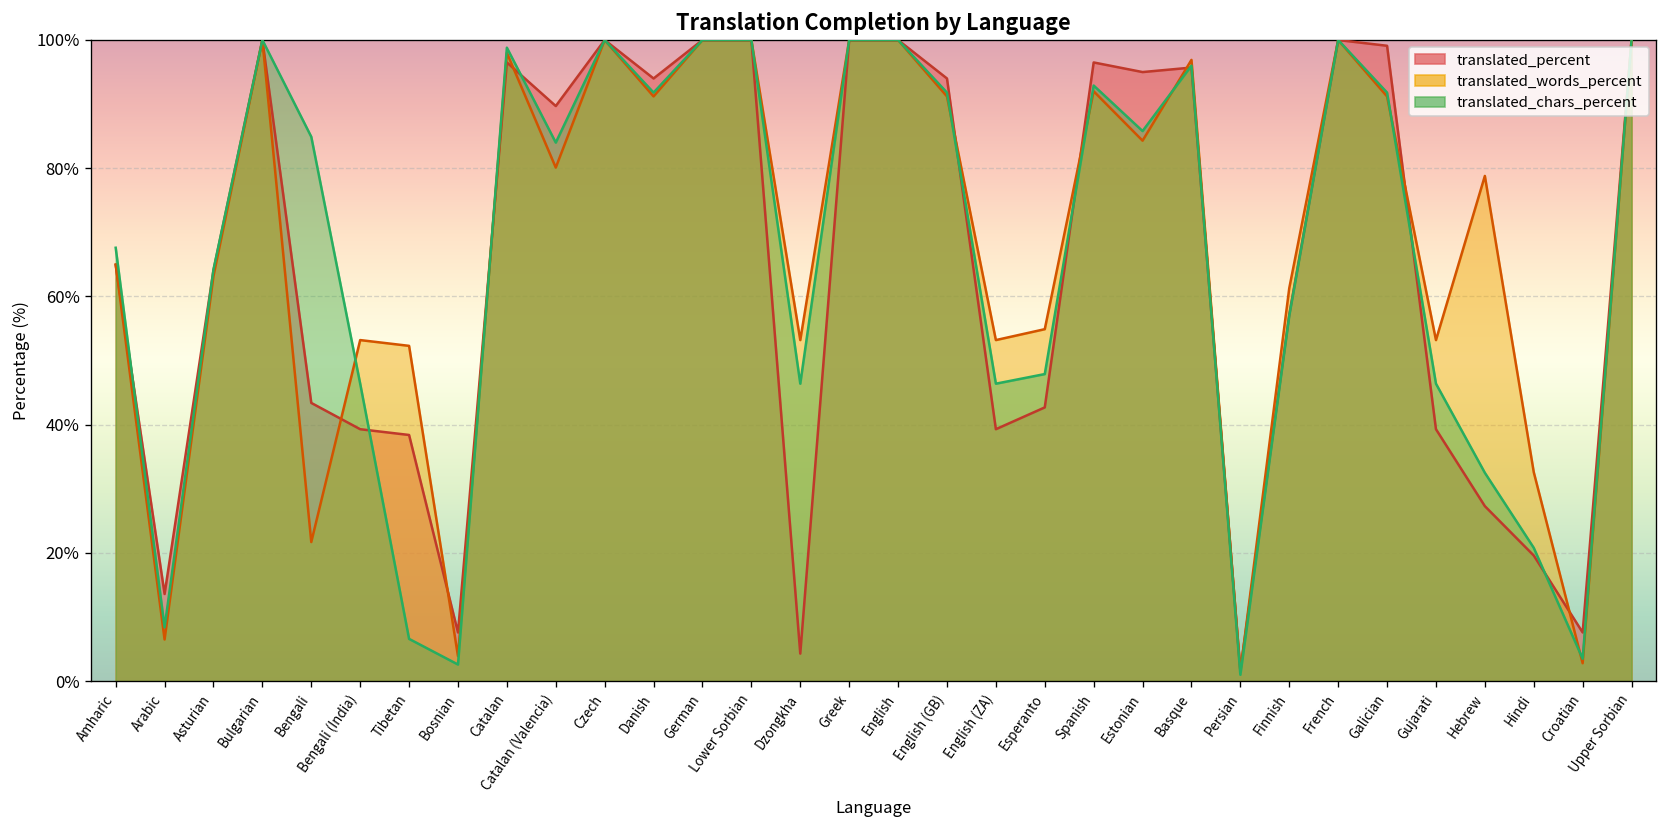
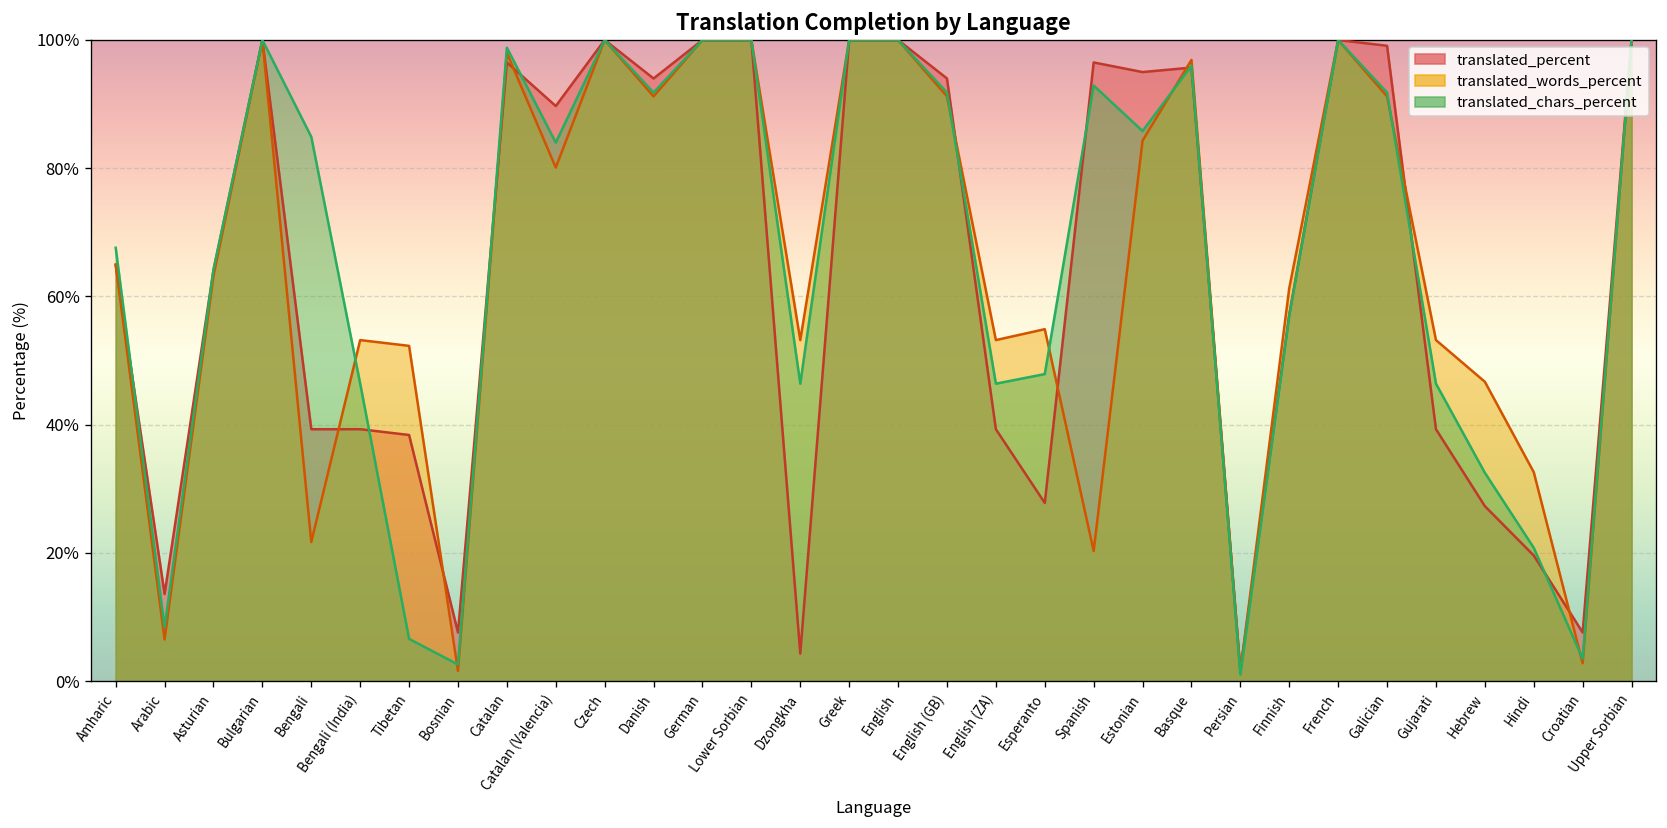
translated_percent, Bengali: 43% -> 39%
translated_words_percent, Bosnian: 4% -> 2%
translated_percent, Esperanto: 43% -> 28%
translated_words_percent, Spanish: 92% -> 20%
translated_words_percent, Hebrew: 79% -> 47%
